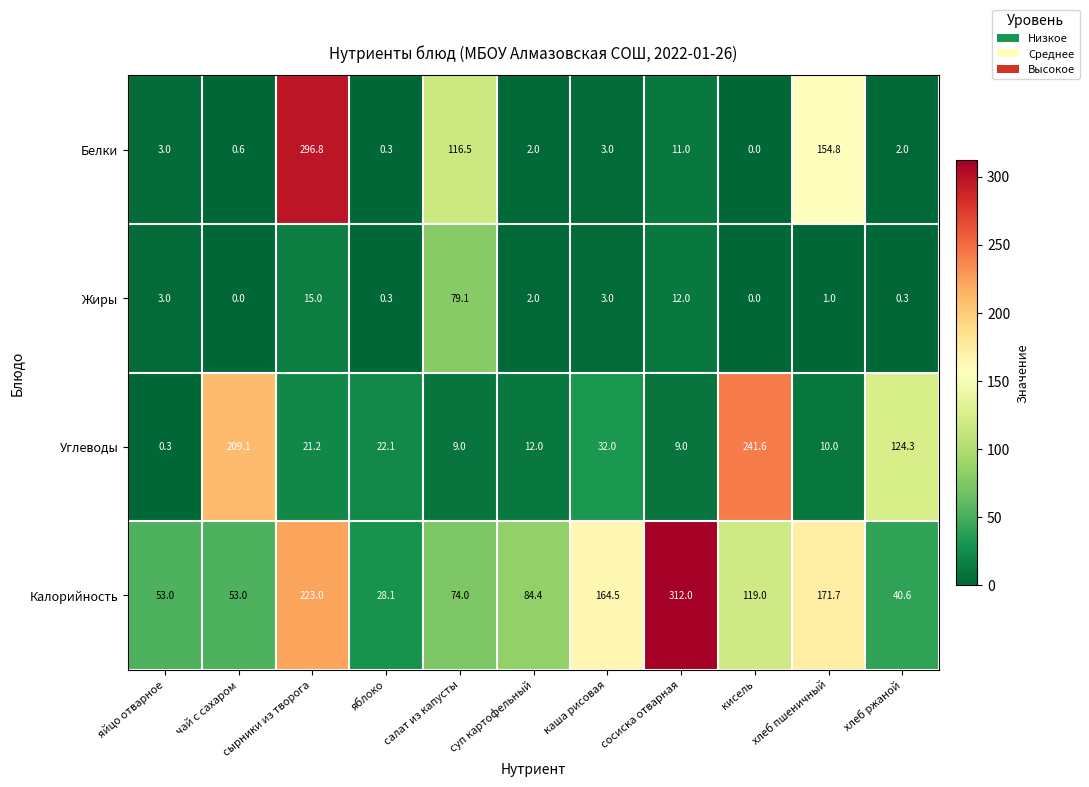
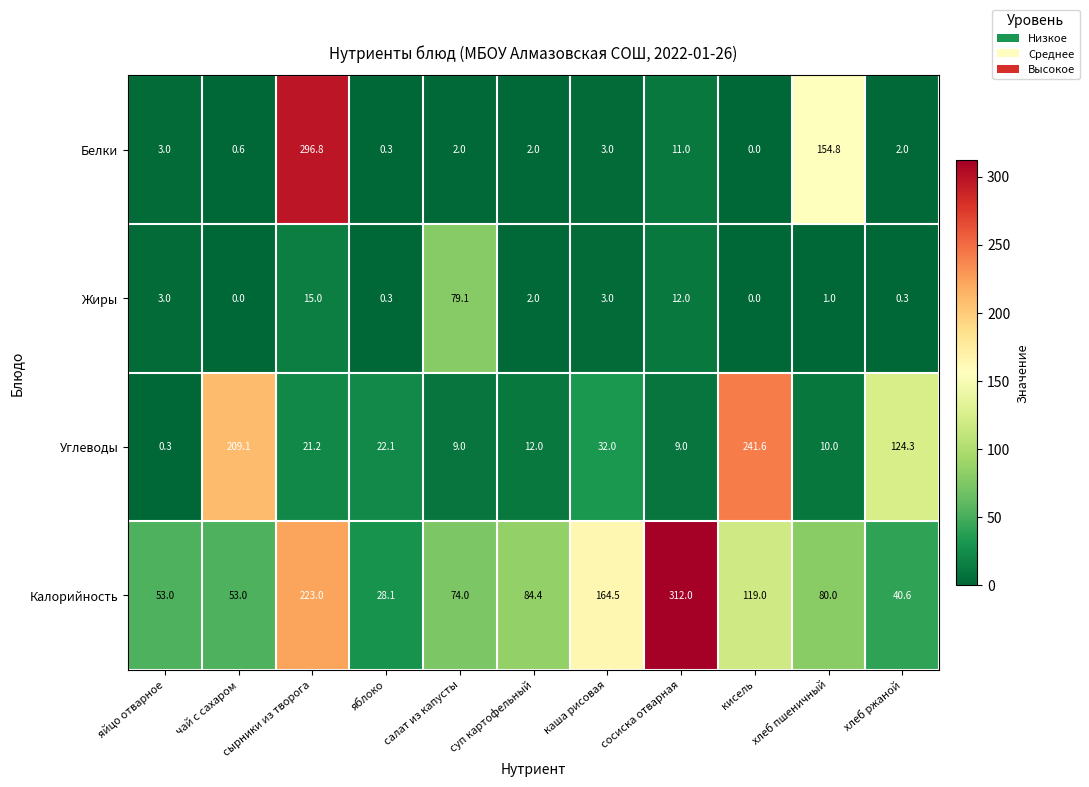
Белки, салат из капусты: 116.5 -> 2.0
Калорийность, хлеб пшеничный: 171.7 -> 80.0
